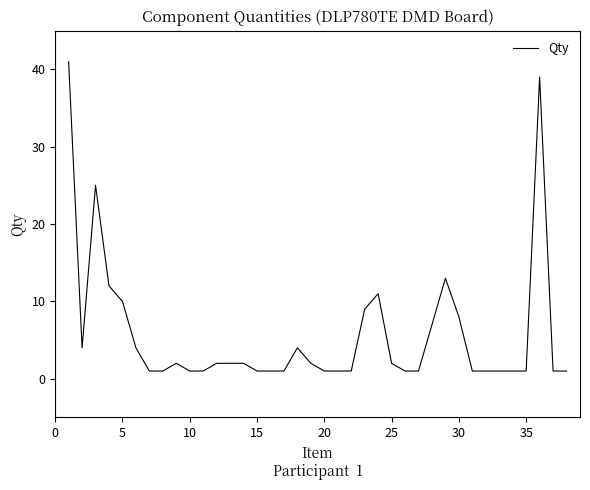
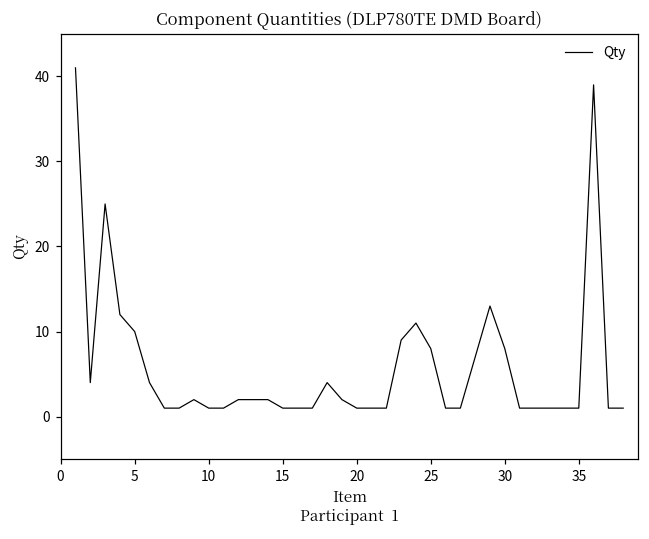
25: 2 -> 8
